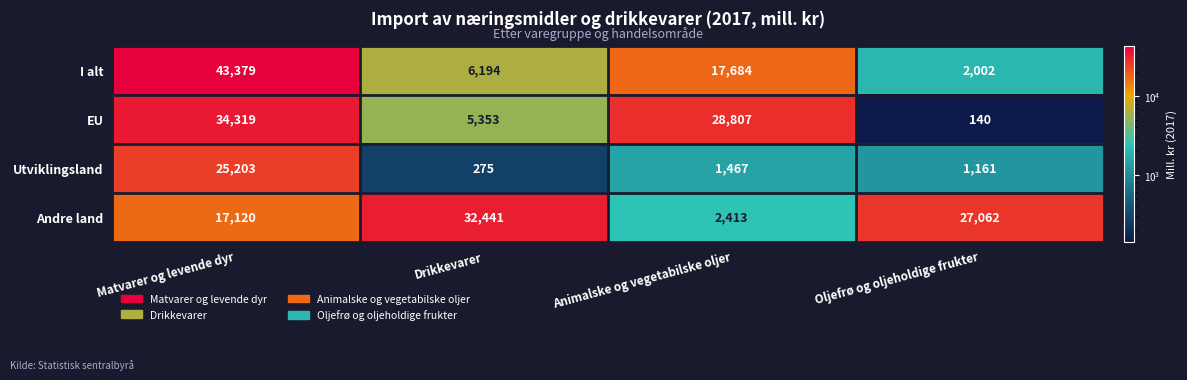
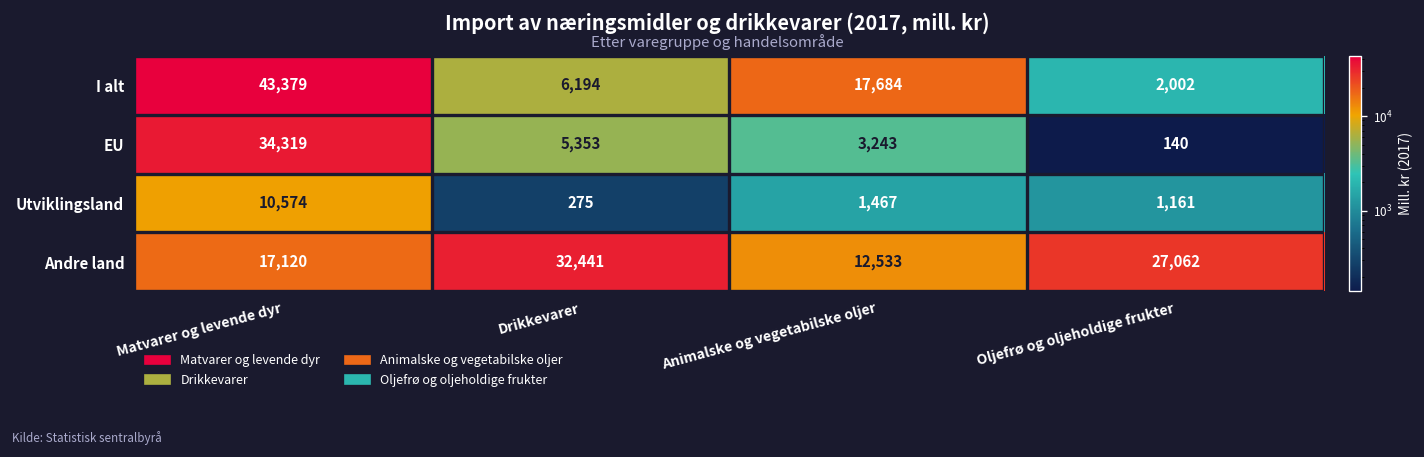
EU, Animalske og vegetabilske oljer: 28,807 -> 3,243
Utviklingsland, Matvarer og levende dyr: 25,203 -> 10,574
Andre land, Animalske og vegetabilske oljer: 2,413 -> 12,533
